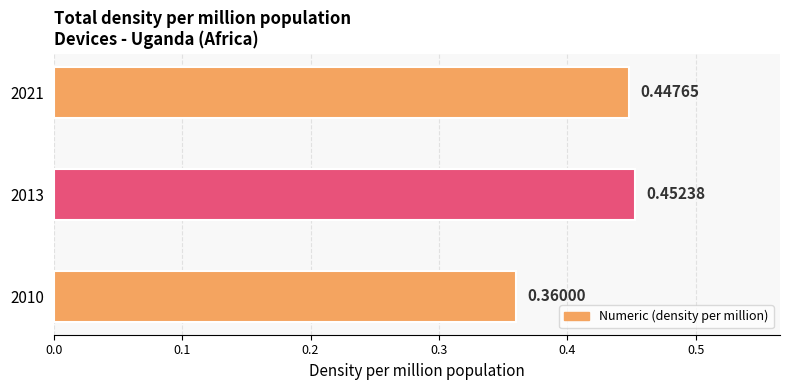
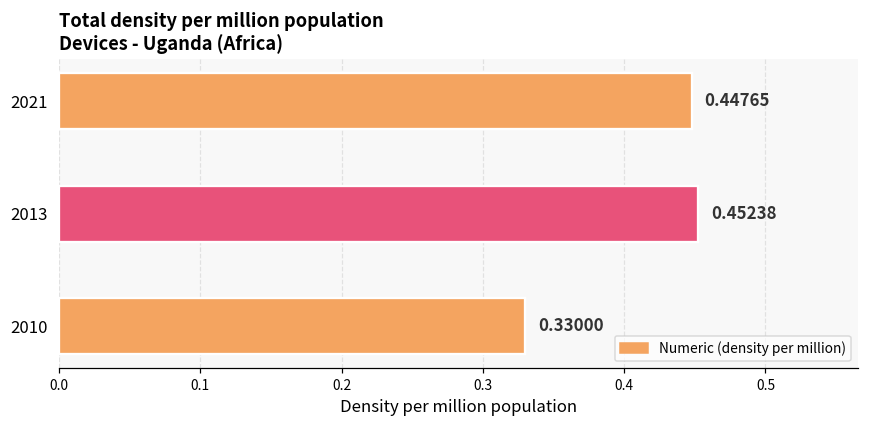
2010: 0.36000 -> 0.33000
